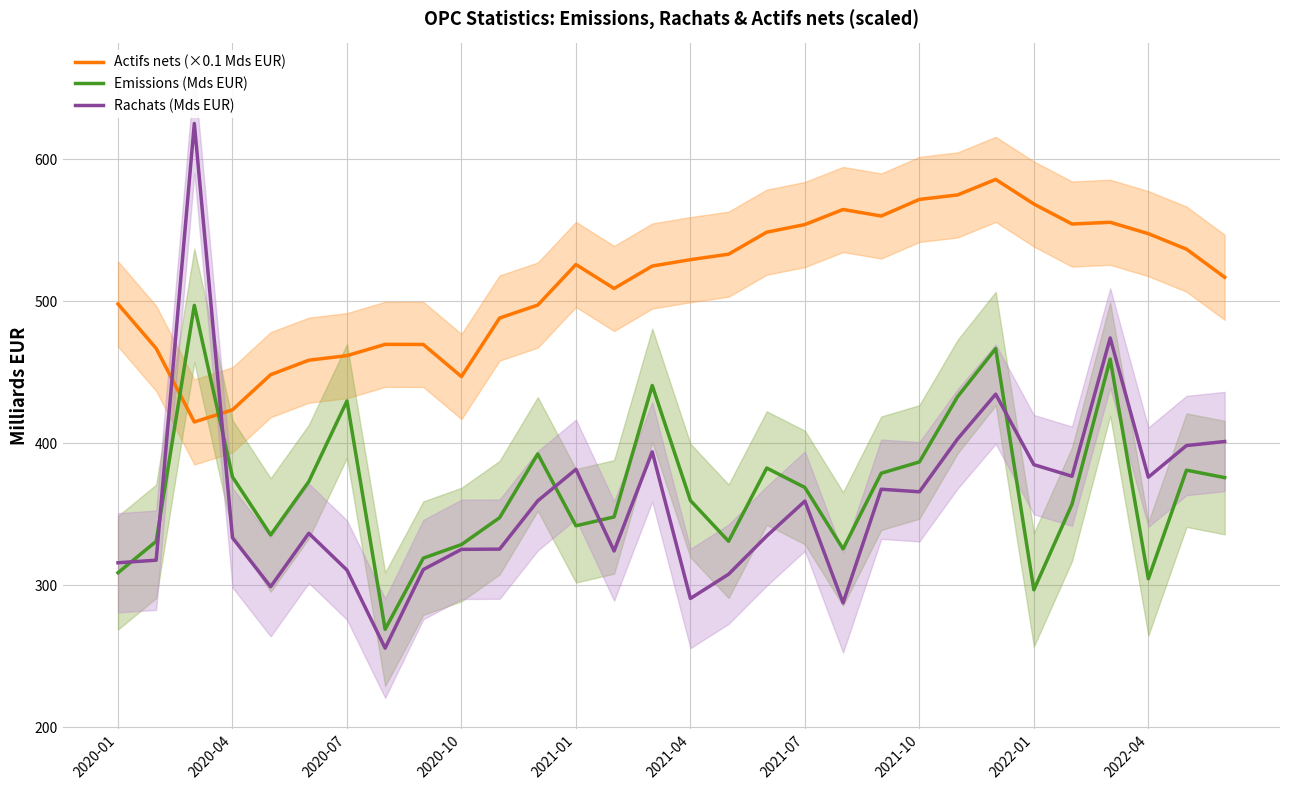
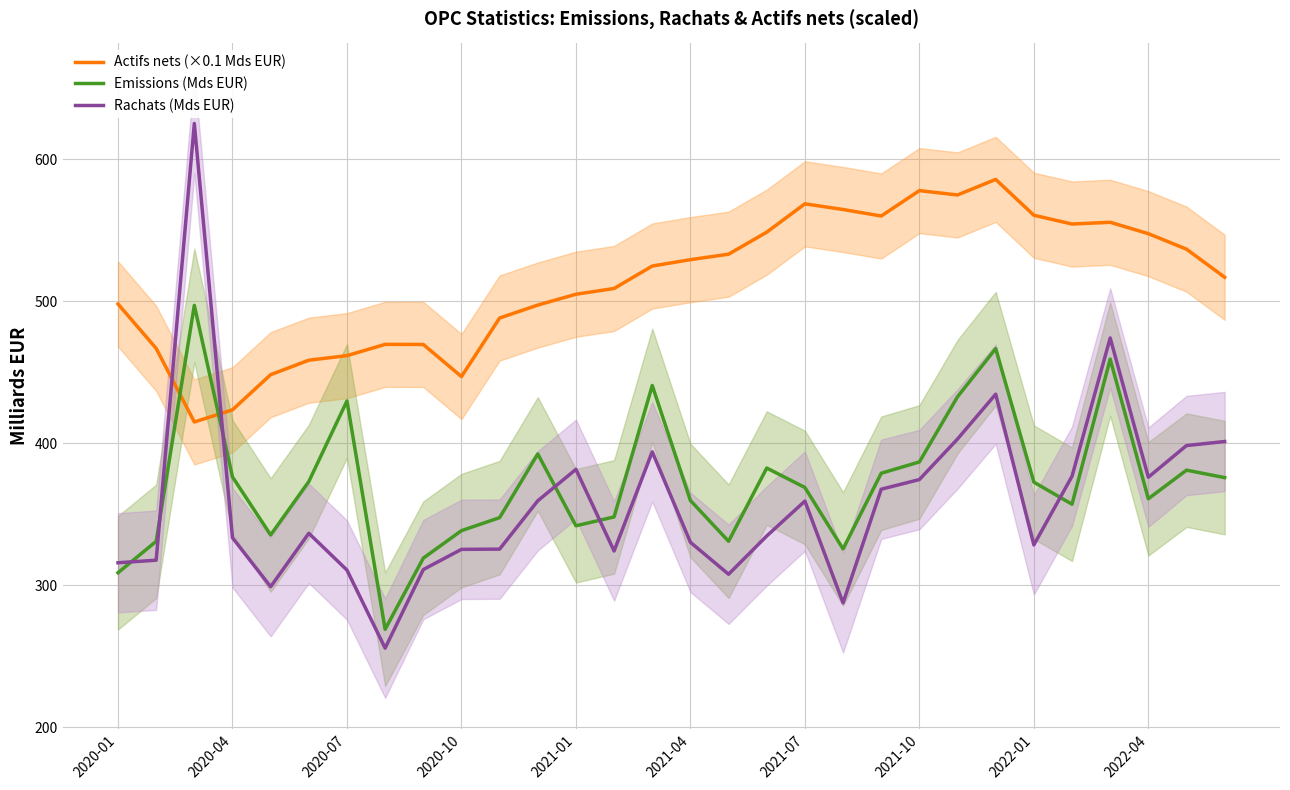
Emissions (Mds EUR), 2020-10: 329 -> 338
Actifs nets (×0.1 Mds EUR), 2021-01: 526 -> 505
Rachats (Mds EUR), 2021-04: 291 -> 330
Actifs nets (×0.1 Mds EUR), 2021-07: 554 -> 569
Actifs nets (×0.1 Mds EUR), 2021-10: 572 -> 578
Rachats (Mds EUR), 2021-10: 366 -> 374
Actifs nets (×0.1 Mds EUR), 2022-01: 569 -> 561
Emissions (Mds EUR), 2022-01: 297 -> 373
Rachats (Mds EUR), 2022-01: 385 -> 328
Emissions (Mds EUR), 2022-04: 304 -> 361
